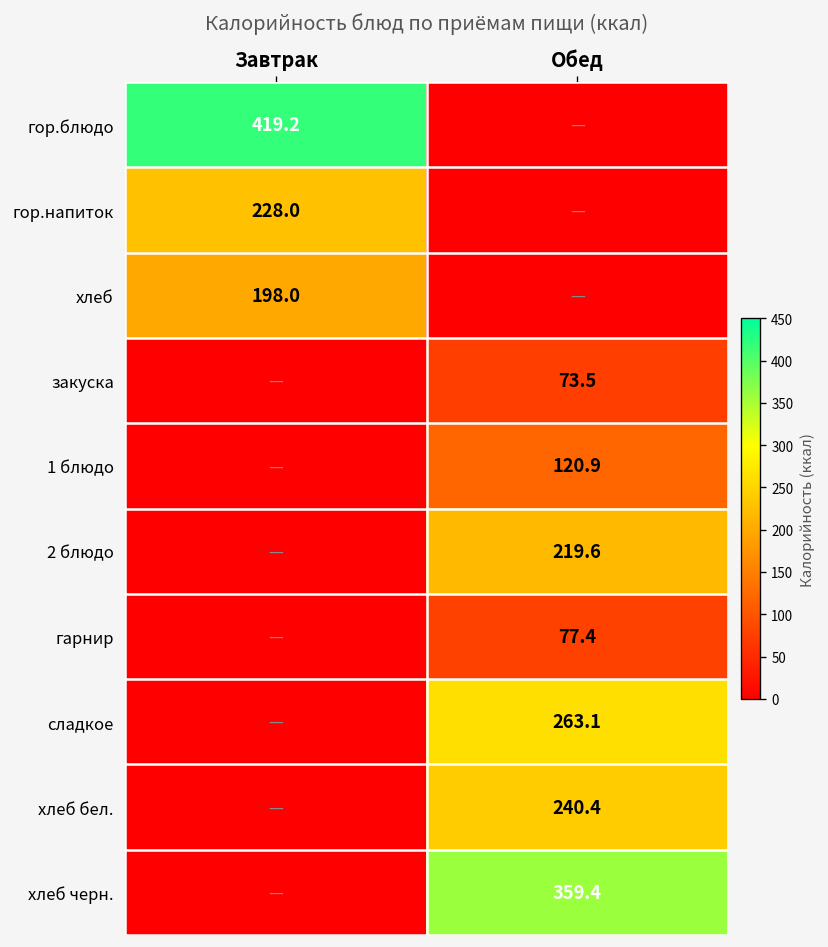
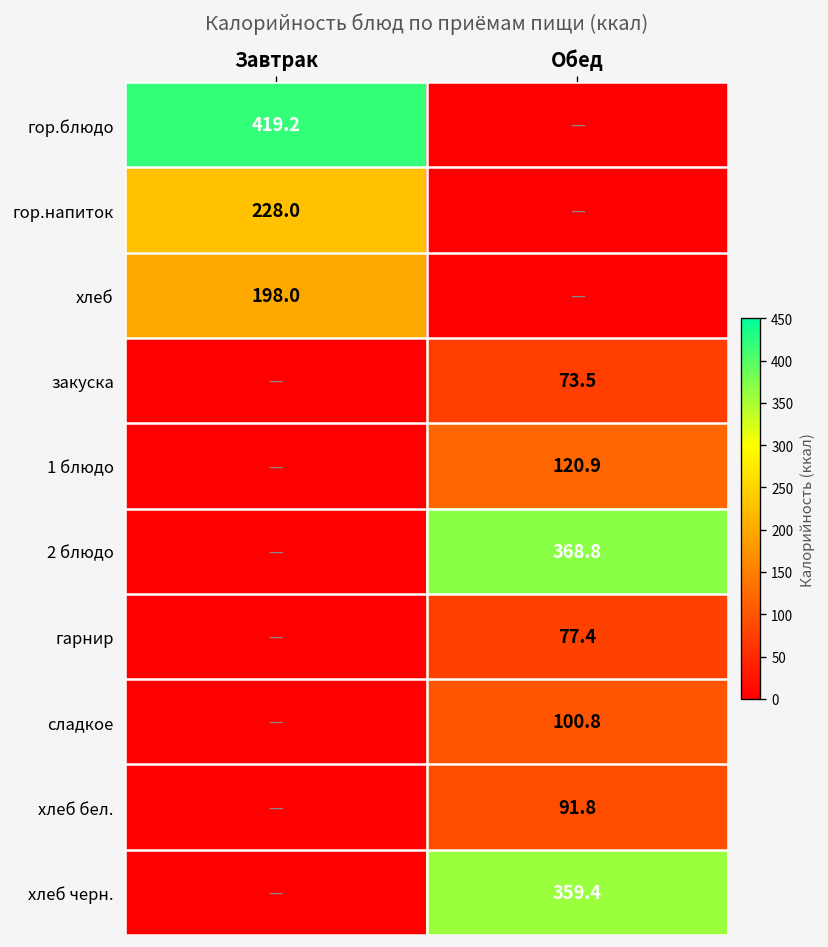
2 блюдо, Обед: 219.6 -> 368.8
сладкое, Обед: 263.1 -> 100.8
хлеб бел., Обед: 240.4 -> 91.8
